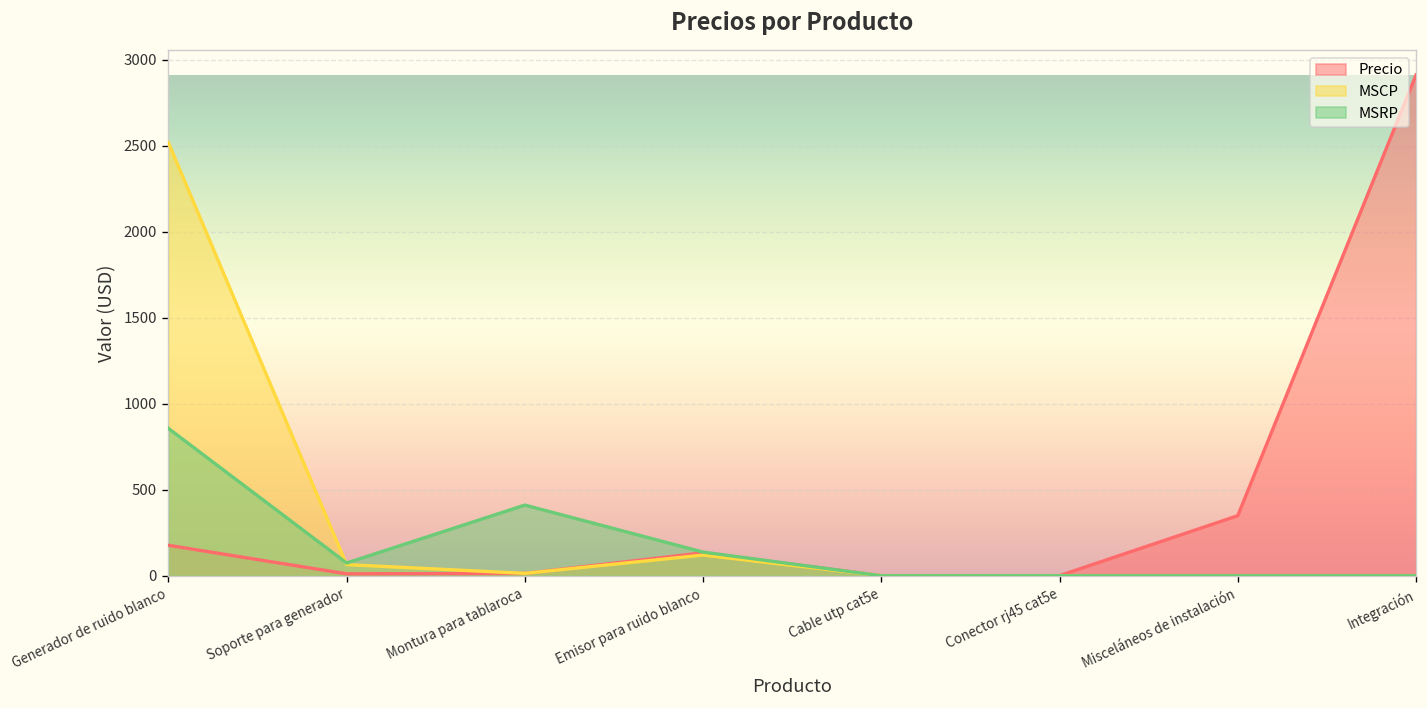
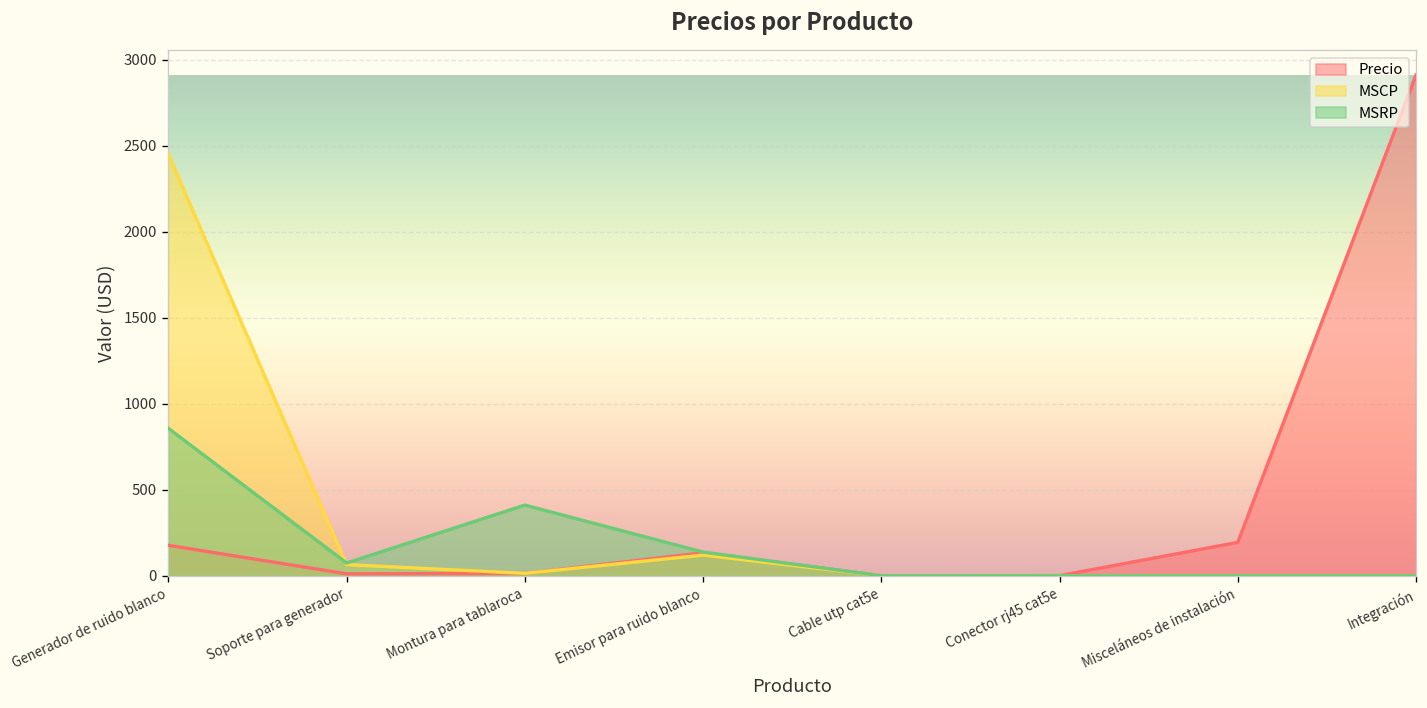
MSCP, Generador de ruido blanco: 2520 -> 2450
Precio, Misceláneos de instalación: 350 -> 190
